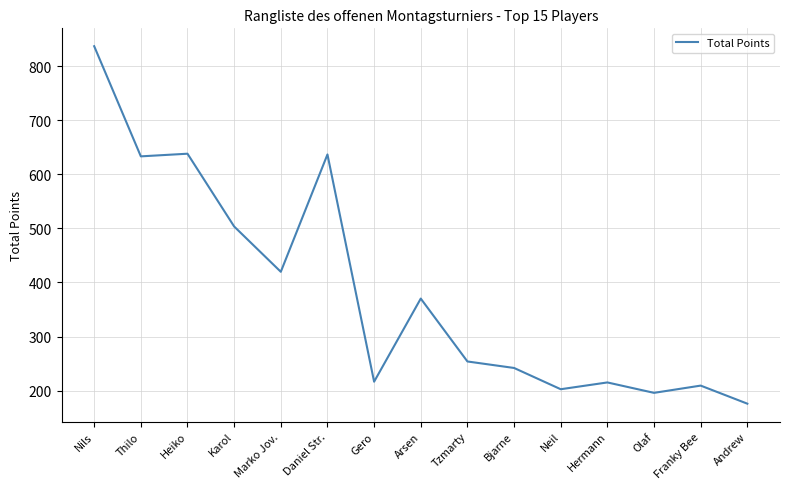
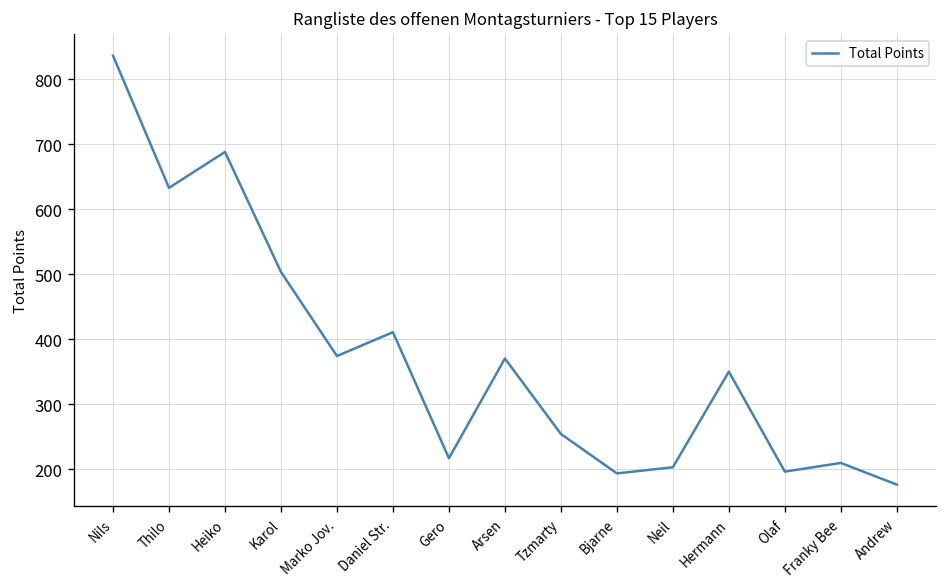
Heiko: 640 -> 690
Marko Jov.: 420 -> 370
Daniel Str.: 640 -> 410
Bjarne: 240 -> 190
Hermann: 220 -> 350
